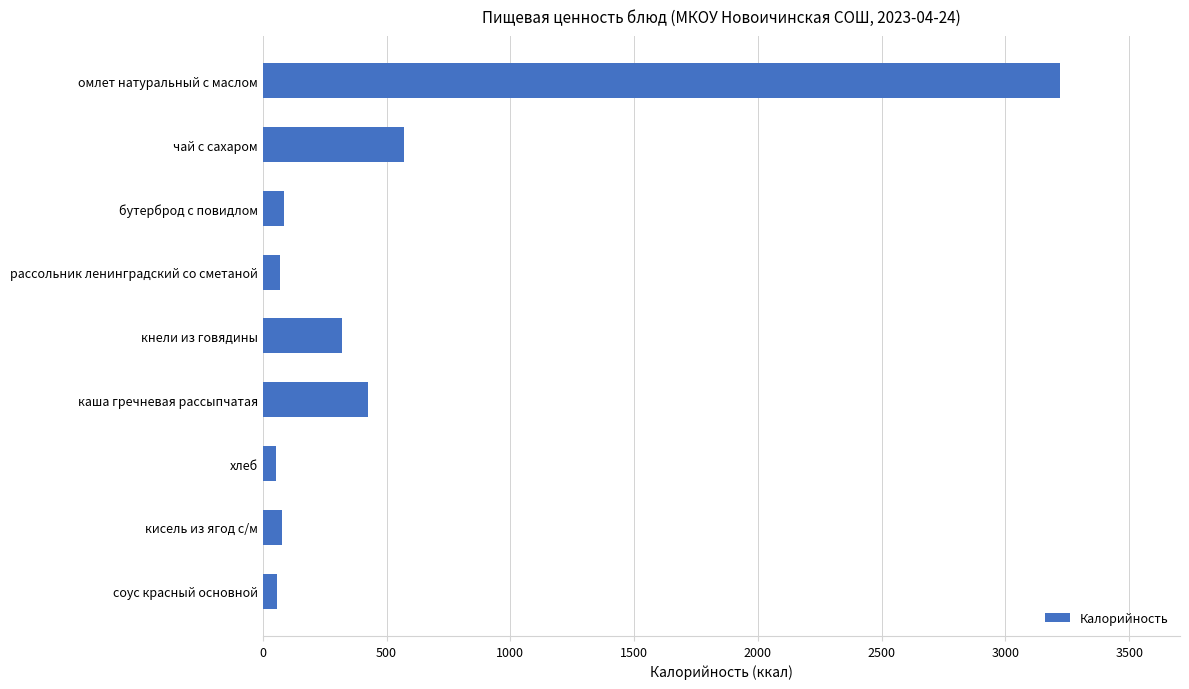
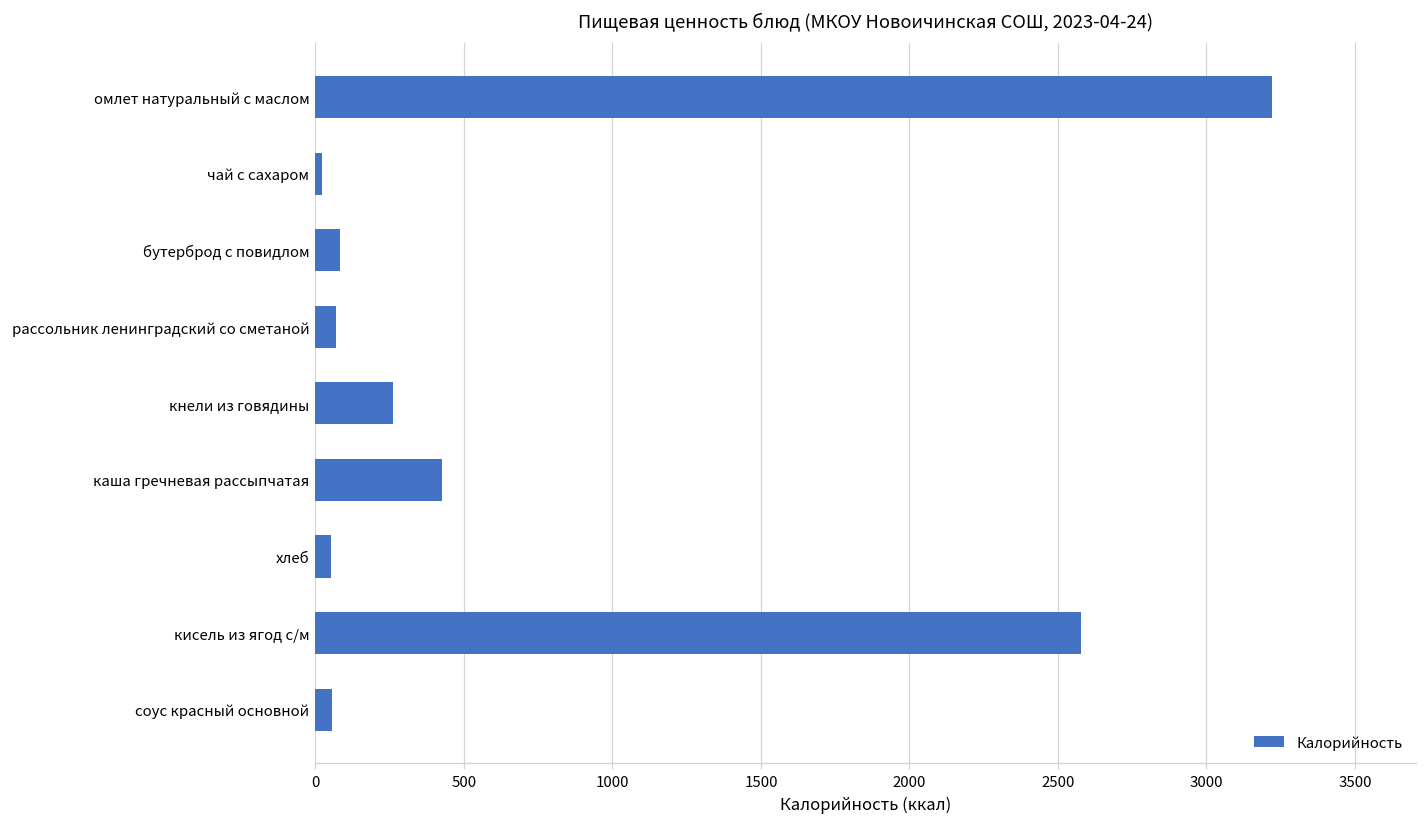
чай с сахаром: 570 -> 20
кнели из говядины: 320 -> 260
кисель из ягод с/м: 80 -> 2580
